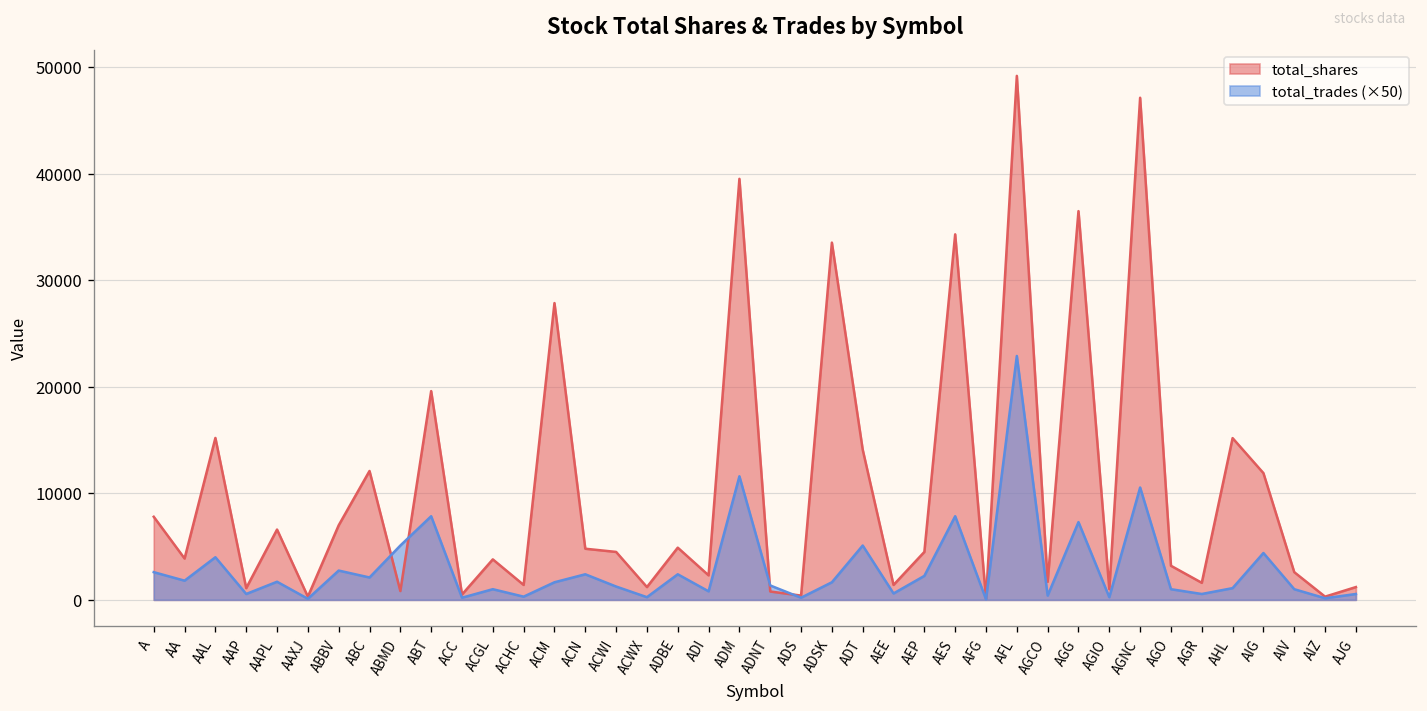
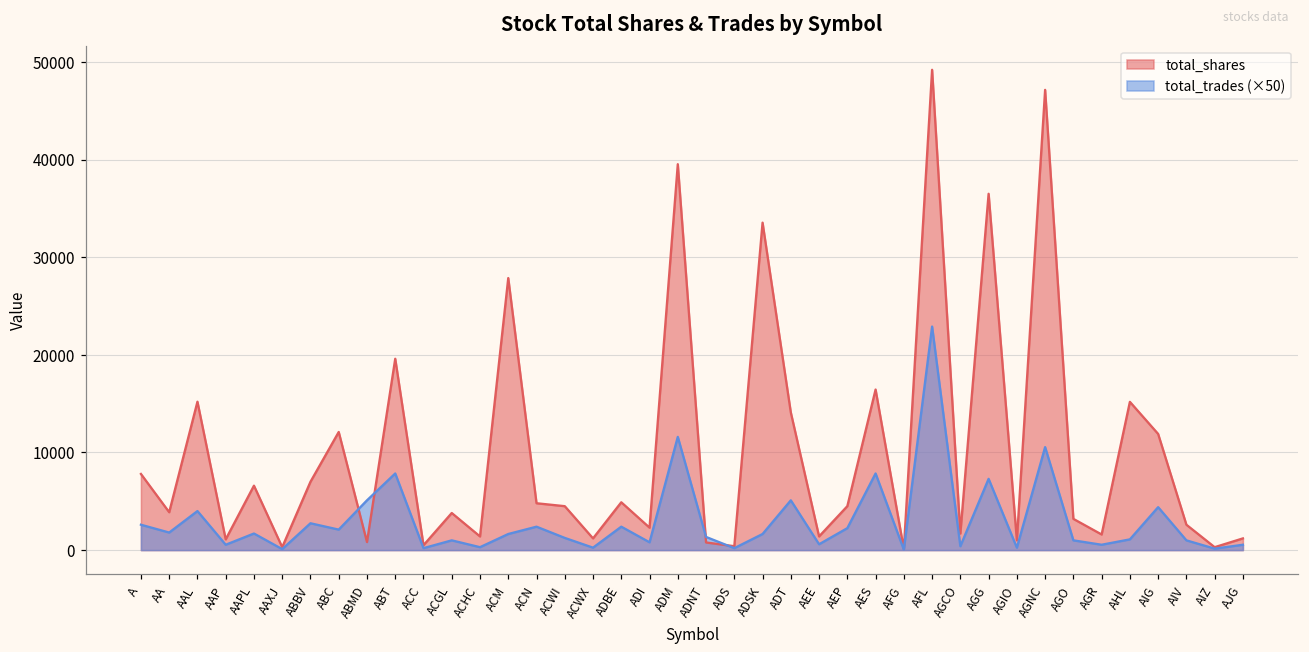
total_shares, AES: 34000 -> 16000
